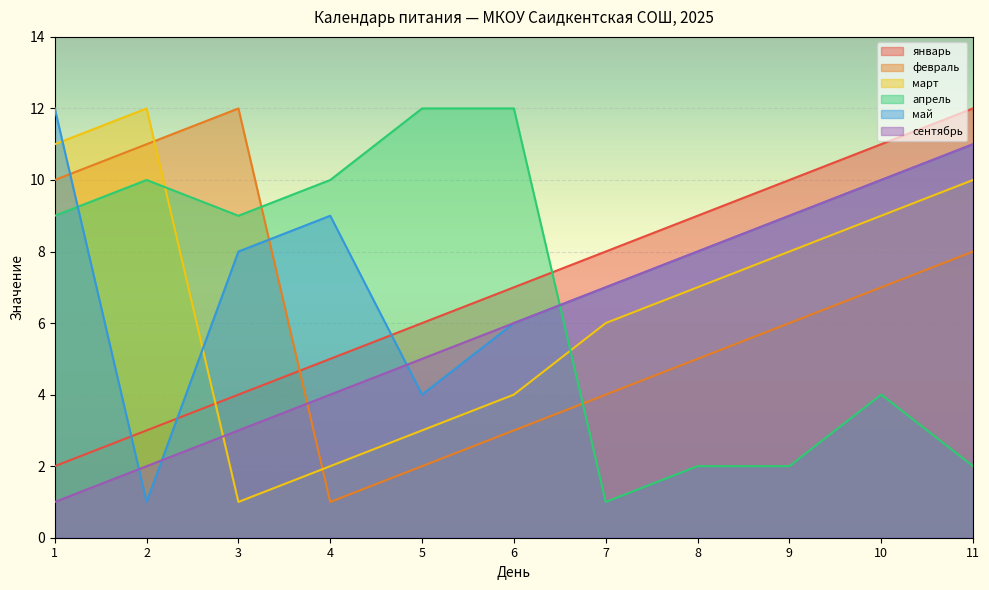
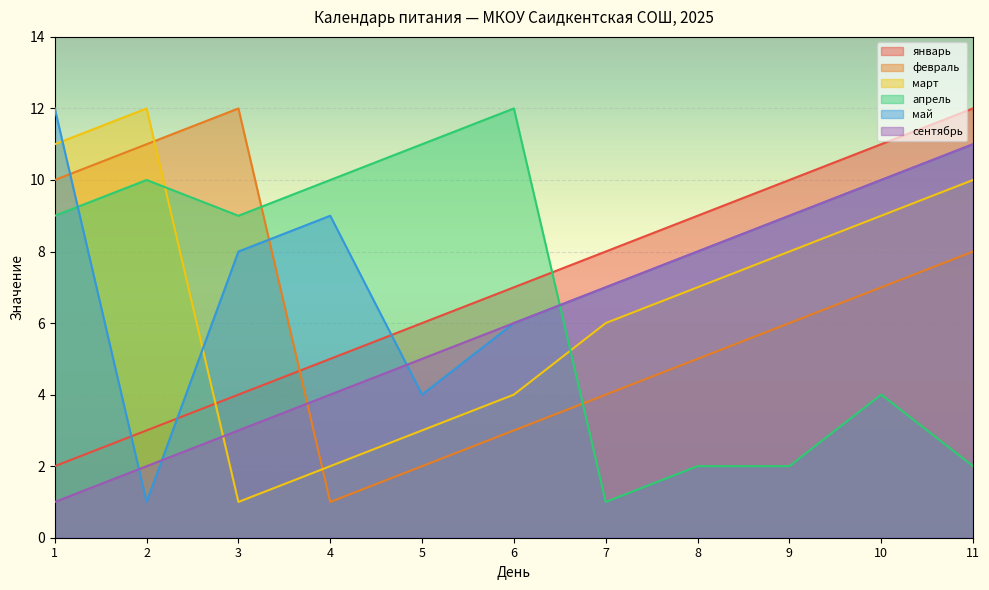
апрель, 5: 12 -> 11
